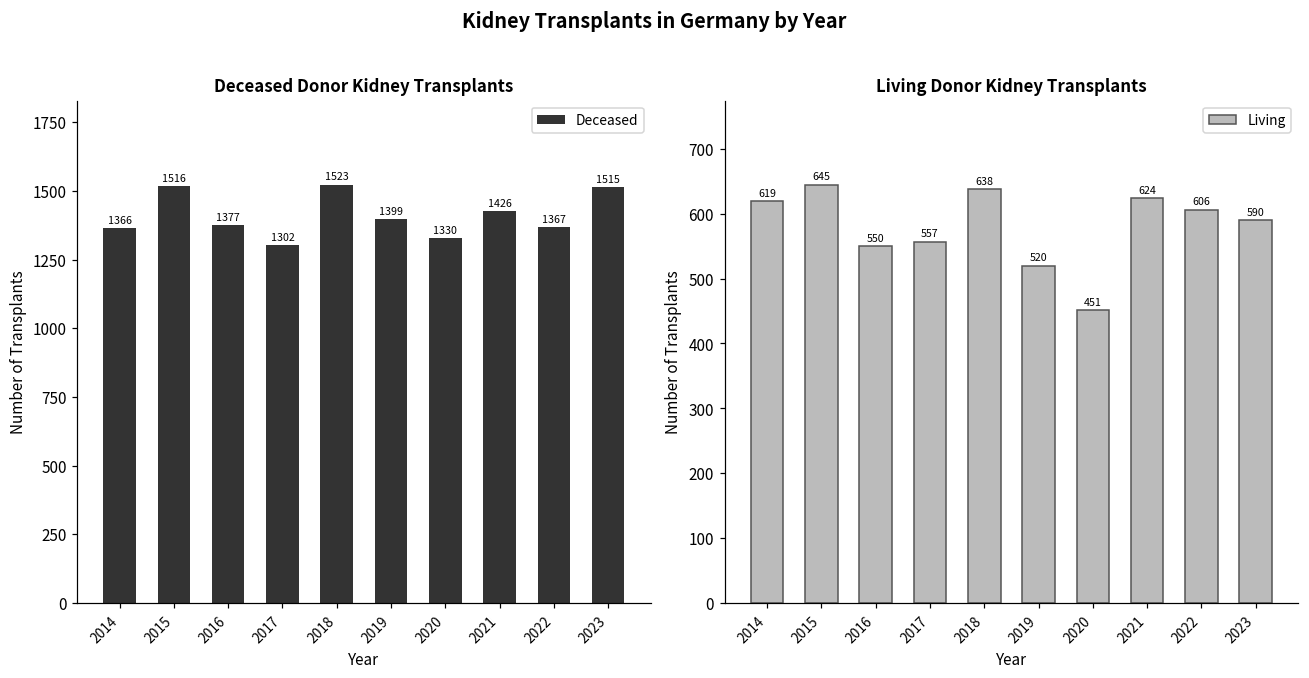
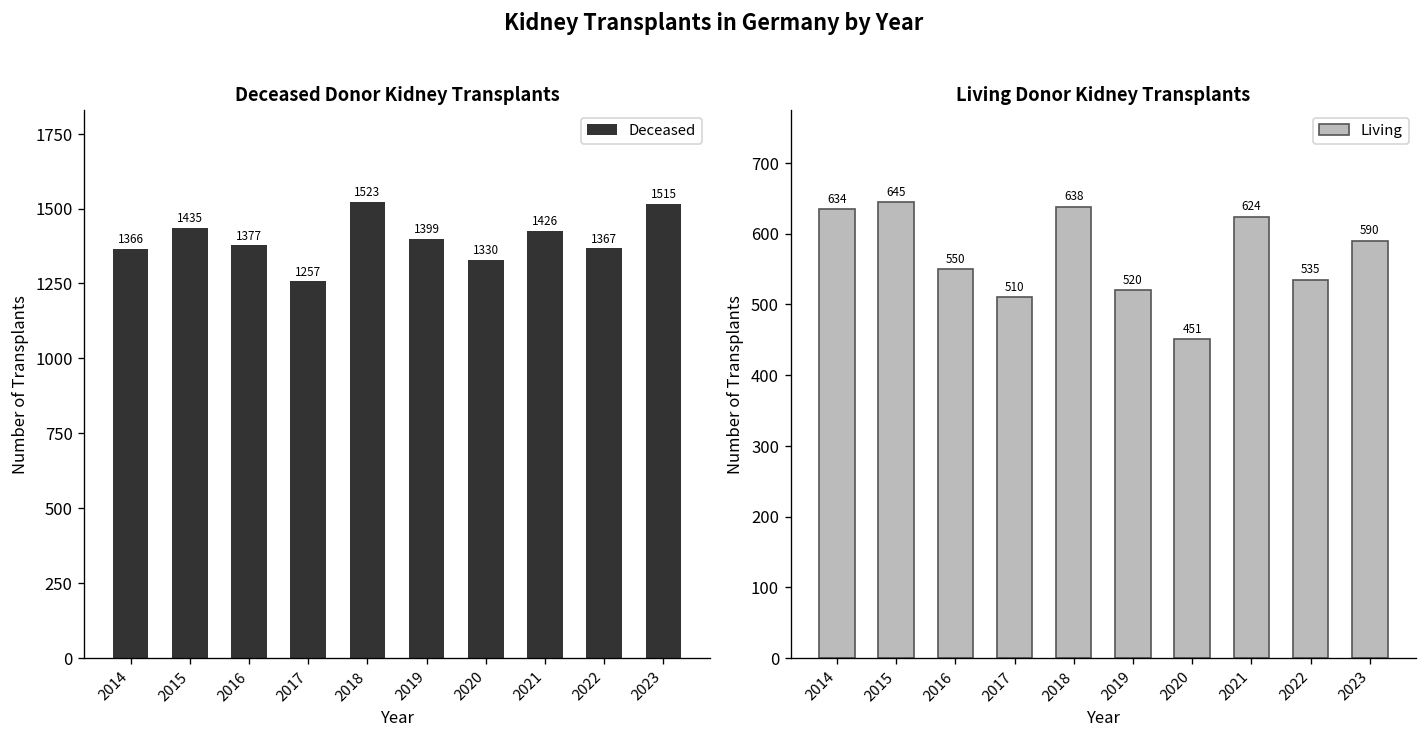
Deceased Donor Kidney Transplants, 2015: 1516 -> 1435
Deceased Donor Kidney Transplants, 2017: 1302 -> 1257
Living Donor Kidney Transplants, 2014: 619 -> 634
Living Donor Kidney Transplants, 2017: 557 -> 510
Living Donor Kidney Transplants, 2022: 606 -> 535
